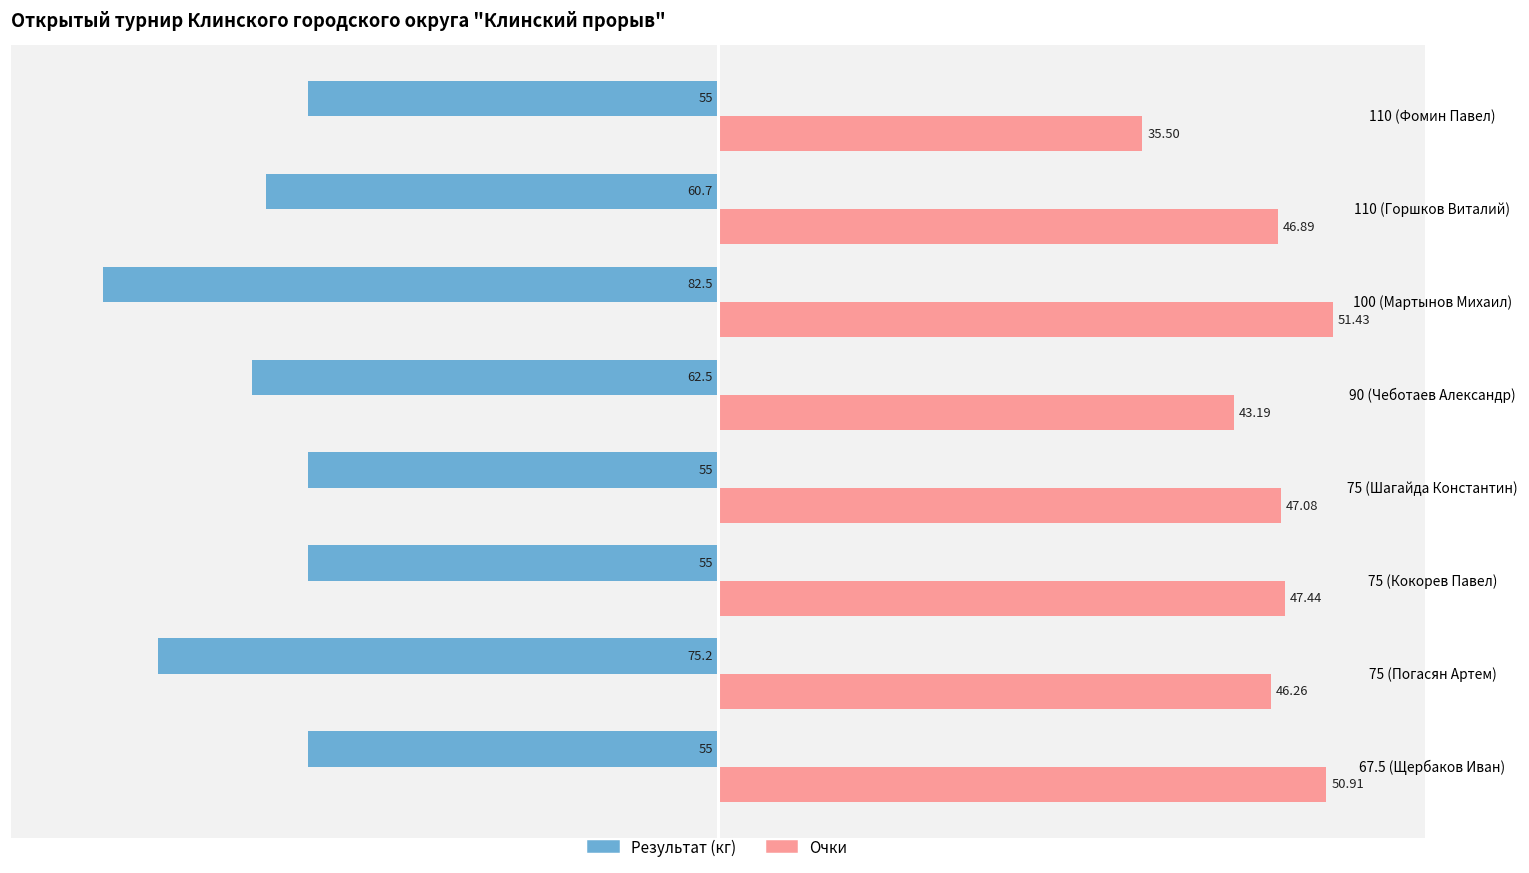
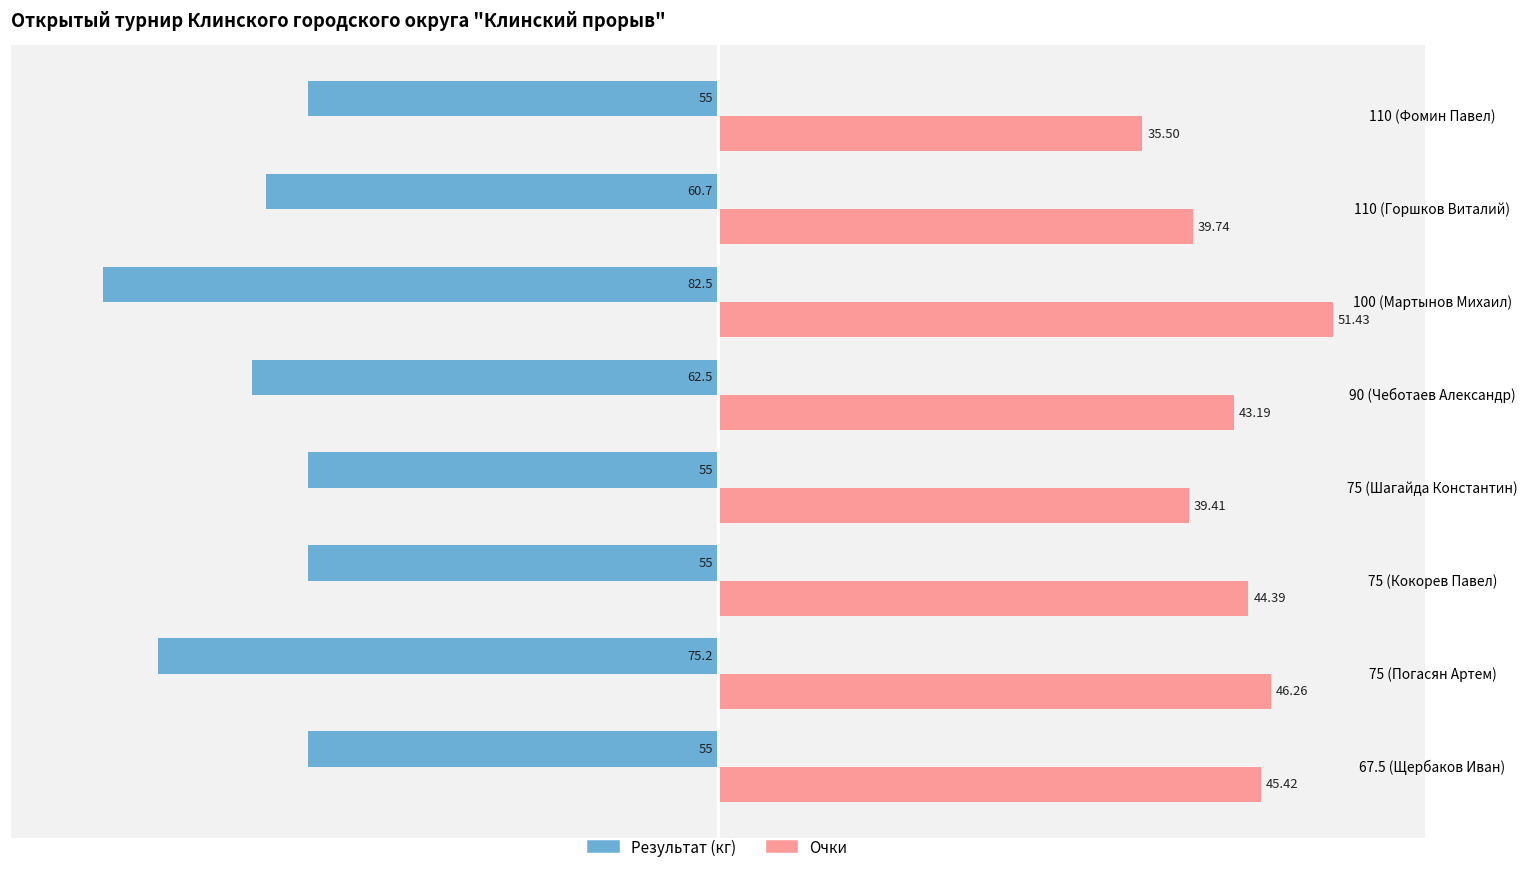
Очки, 110 (Горшков Виталий): 46.89 -> 39.74
Очки, 75 (Шагайда Константин): 47.08 -> 39.41
Очки, 75 (Кокорев Павел): 47.44 -> 44.39
Очки, 67.5 (Щербаков Иван): 50.91 -> 45.42
